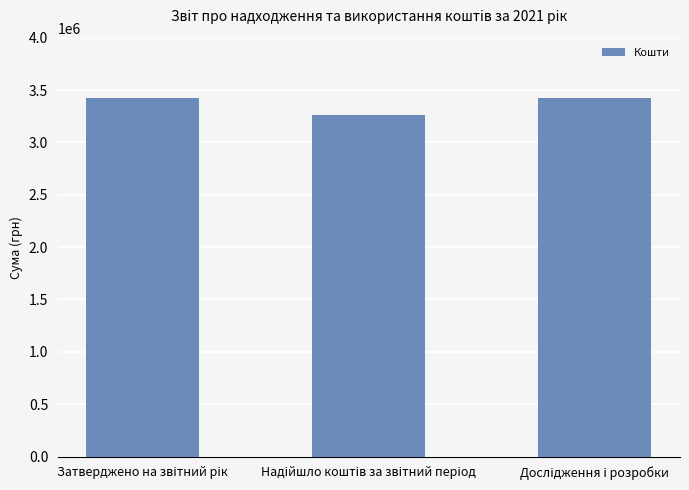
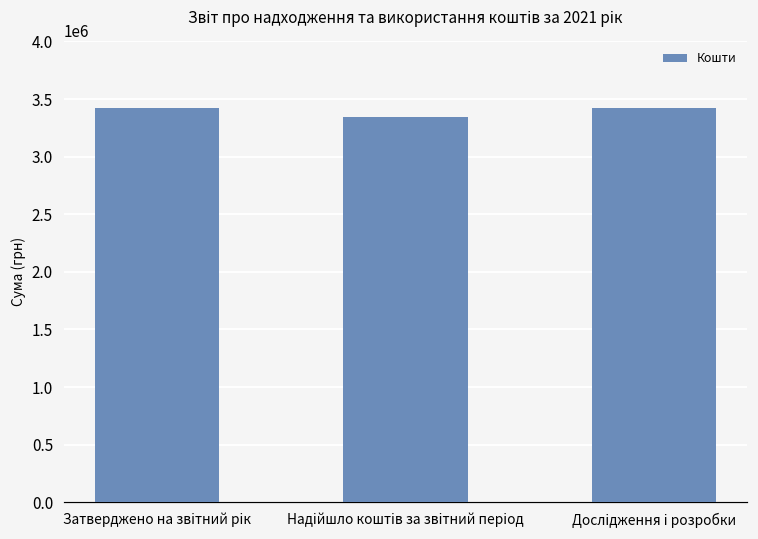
Надійшло коштів за звітний період: 3270000 -> 3340000
